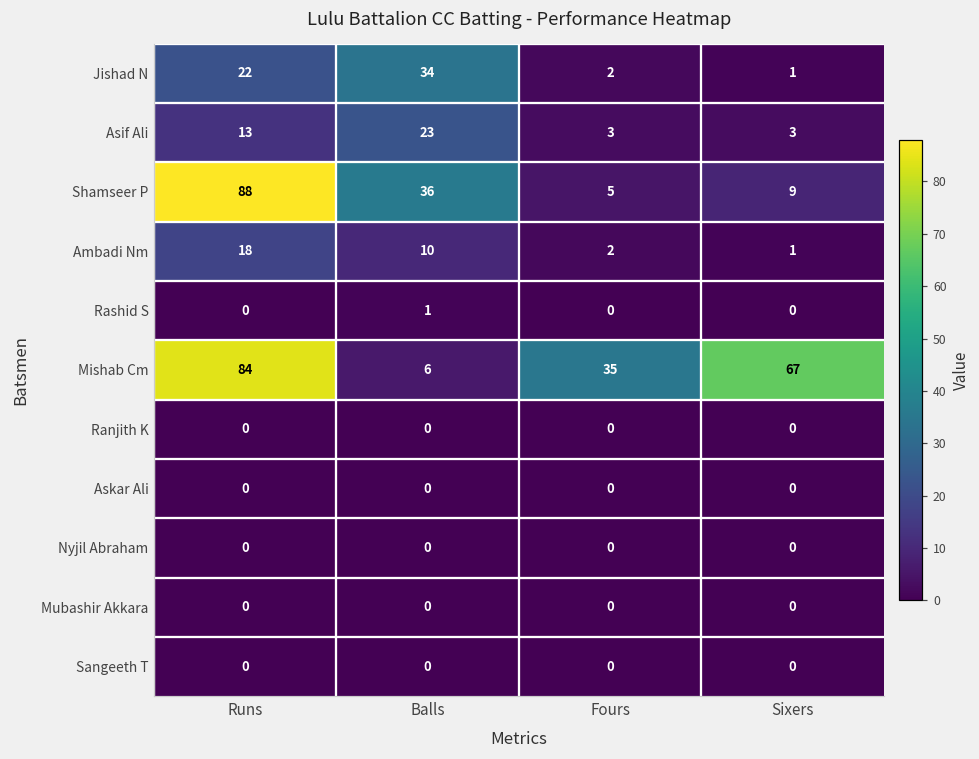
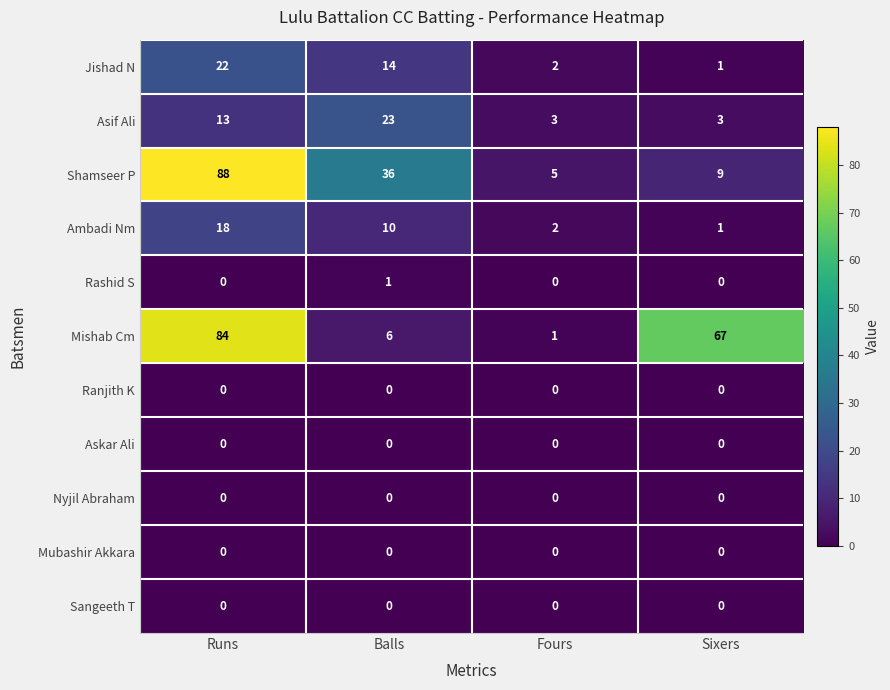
Jishad N, Balls: 34 -> 14
Mishab Cm, Fours: 35 -> 1
